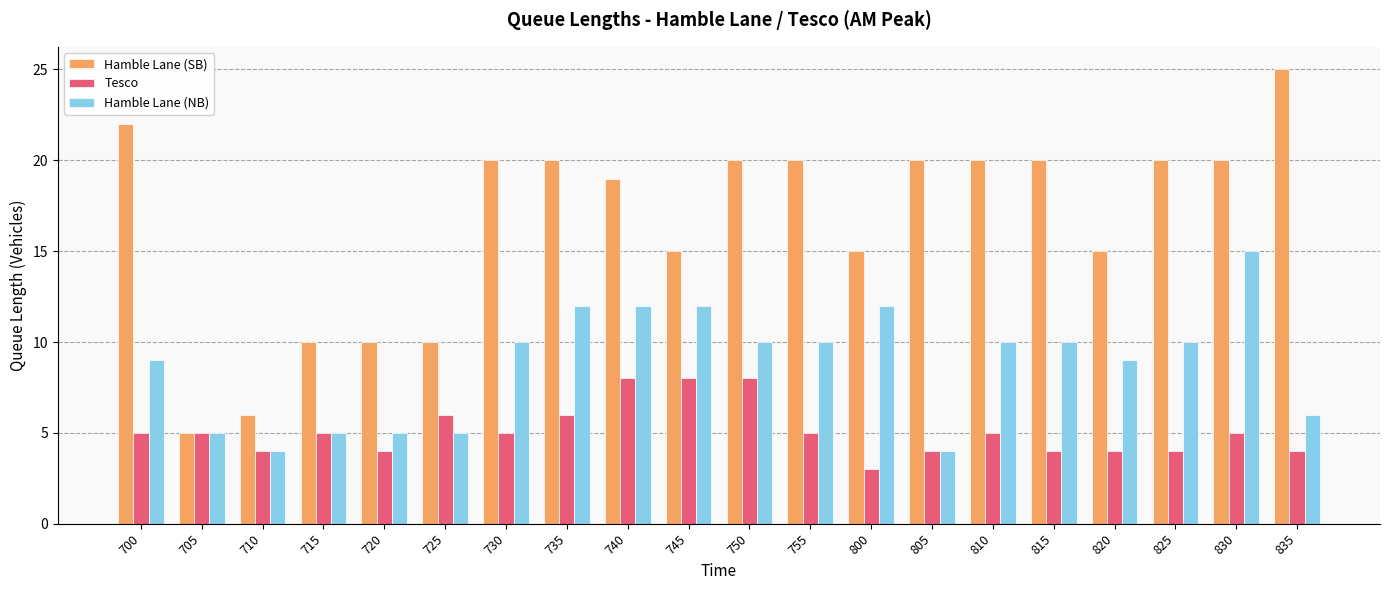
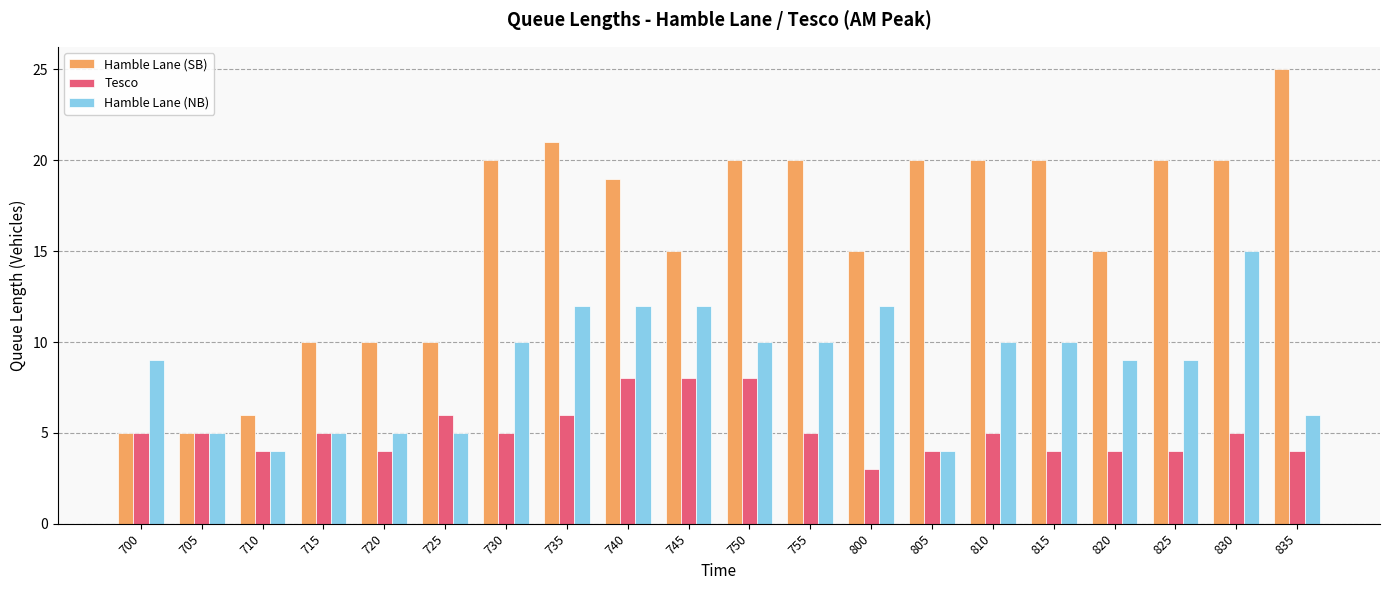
Hamble Lane (SB), 700: 22 -> 5
Hamble Lane (SB), 735: 20 -> 21
Hamble Lane (NB), 825: 10 -> 9
